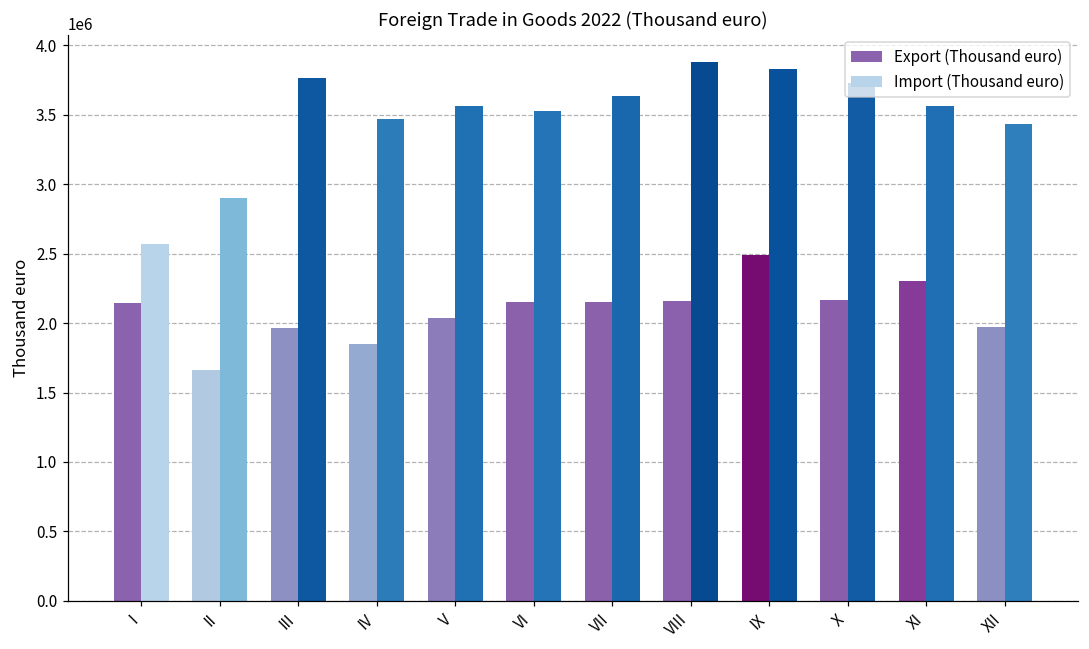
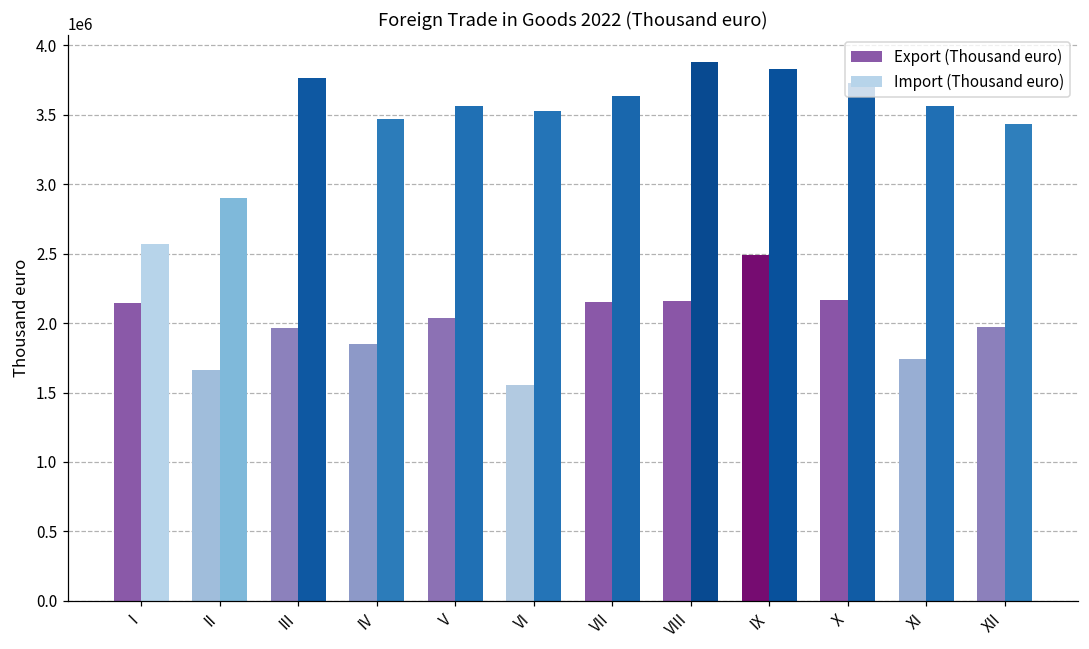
Export (Thousand euro), VI: 2150000 -> 1560000
Export (Thousand euro), XI: 2300000 -> 1740000
